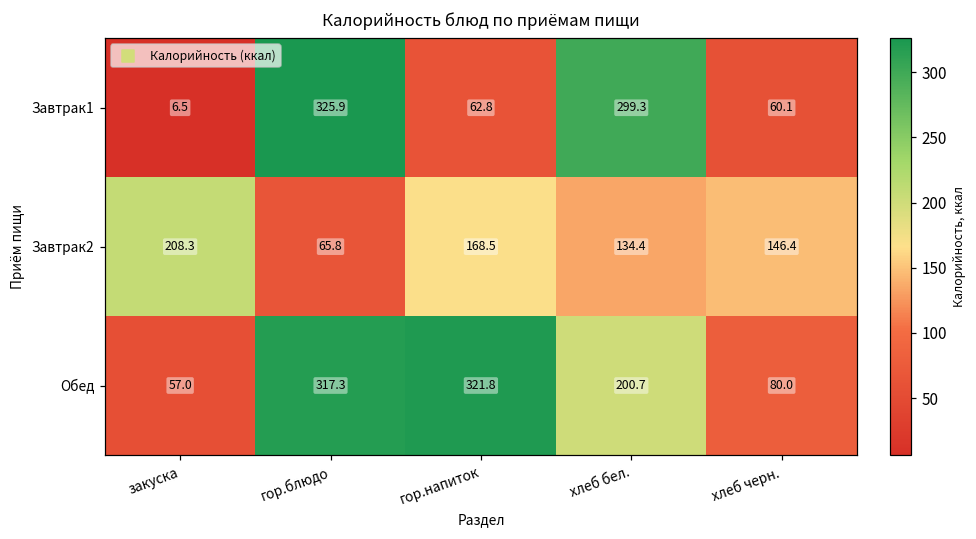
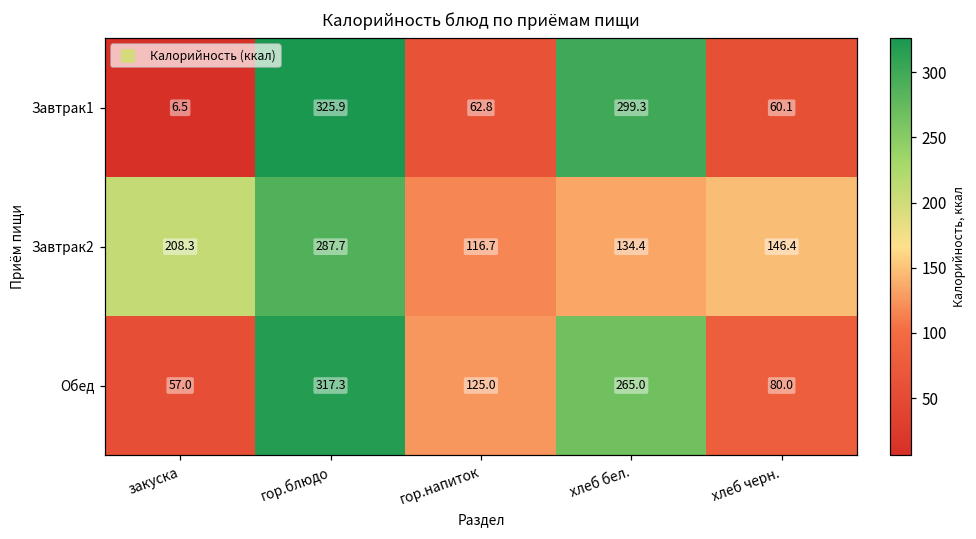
Завтрак2, гор.блюдо: 65.8 -> 287.7
Завтрак2, гор.напиток: 168.5 -> 116.7
Обед, гор.напиток: 321.8 -> 125.0
Обед, хлеб бел.: 200.7 -> 265.0
